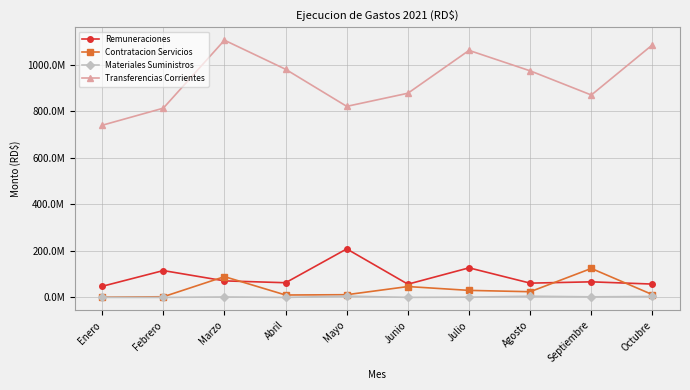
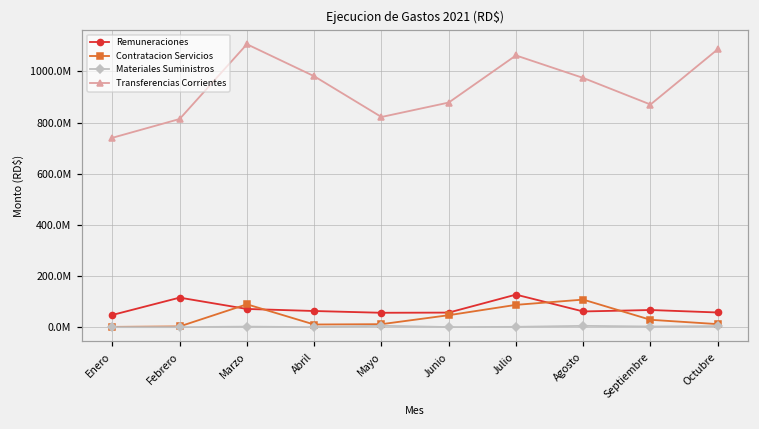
Remuneraciones, Mayo: 210000000 -> 60000000
Contratacion Servicios, Julio: 30000000 -> 90000000
Contratacion Servicios, Agosto: 20000000 -> 110000000
Contratacion Servicios, Septiembre: 120000000 -> 30000000
